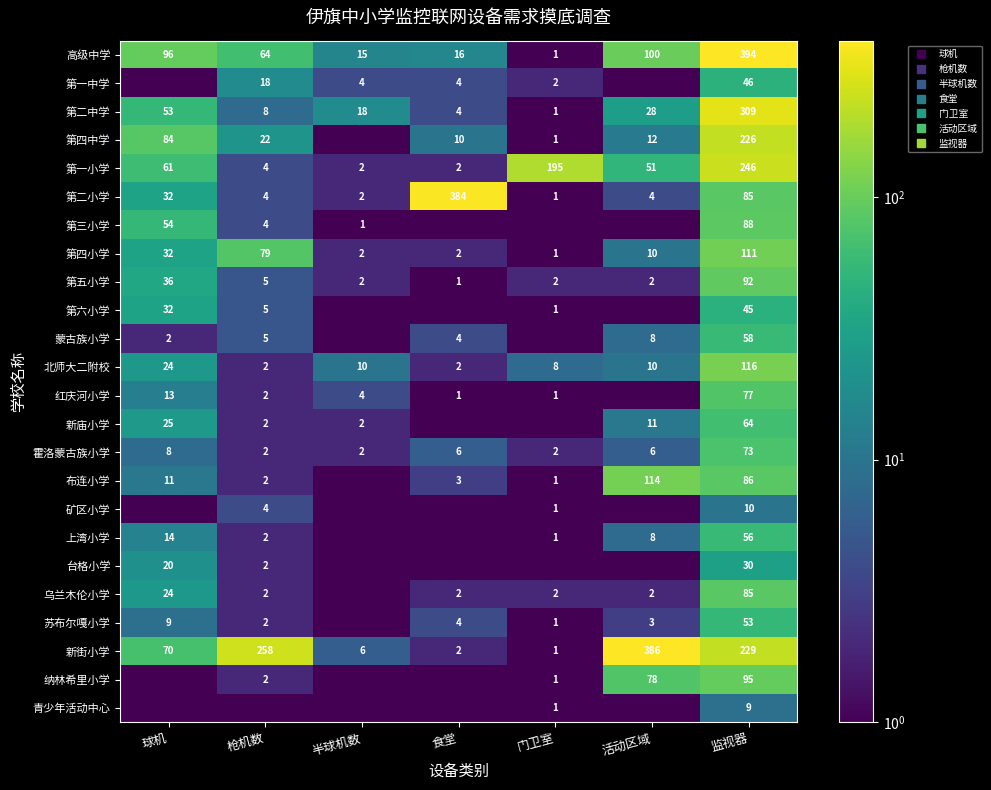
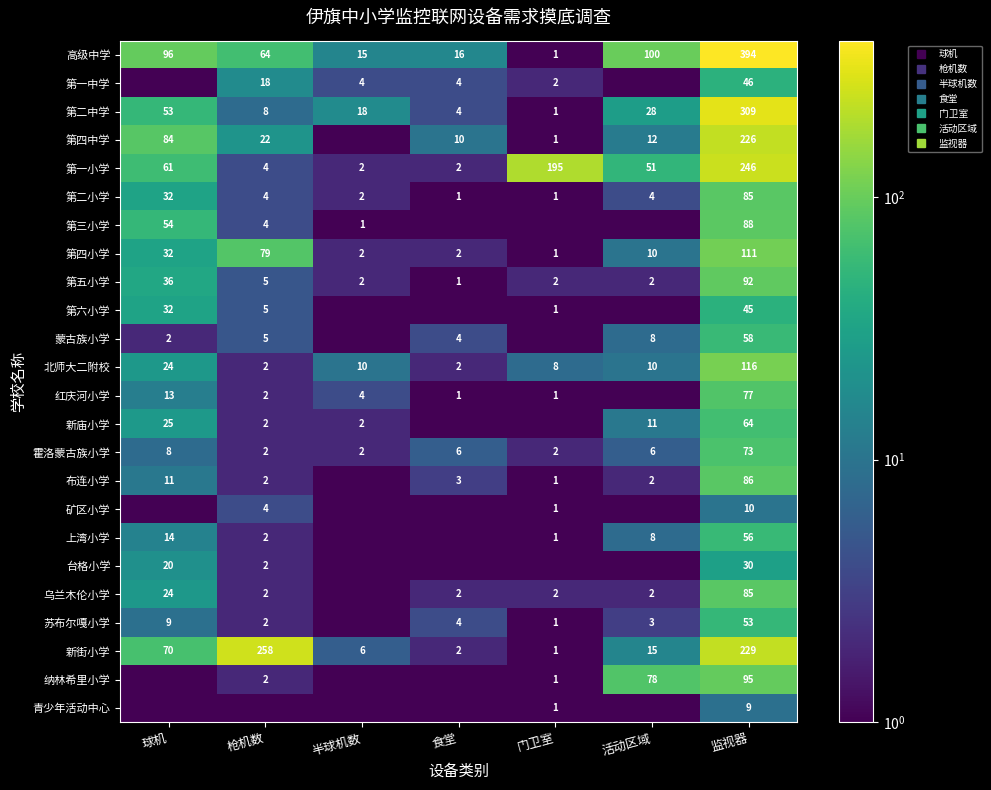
第二小学, 食堂: 384 -> 1
布连小学, 活动区域: 114 -> 2
新街小学, 活动区域: 386 -> 15
